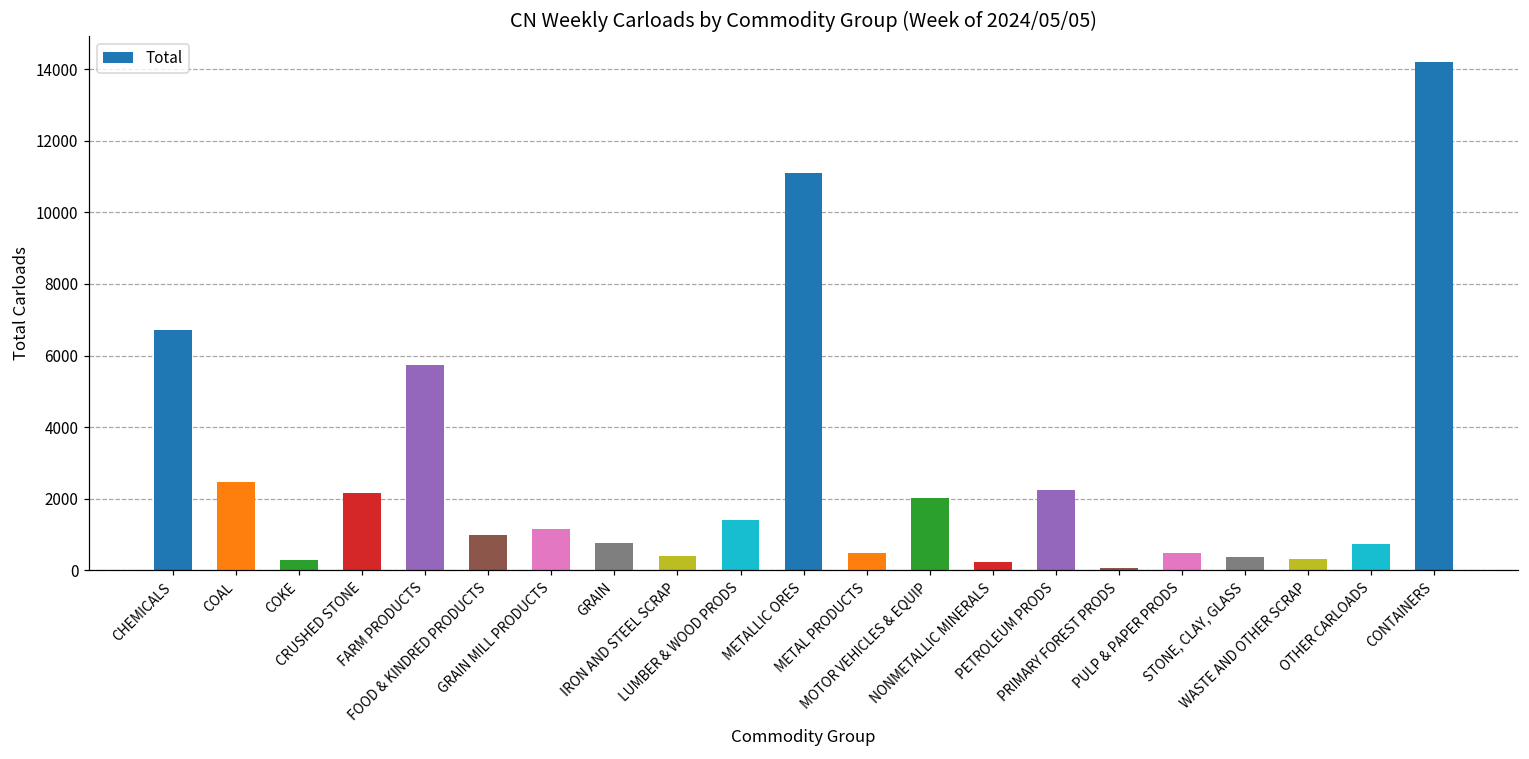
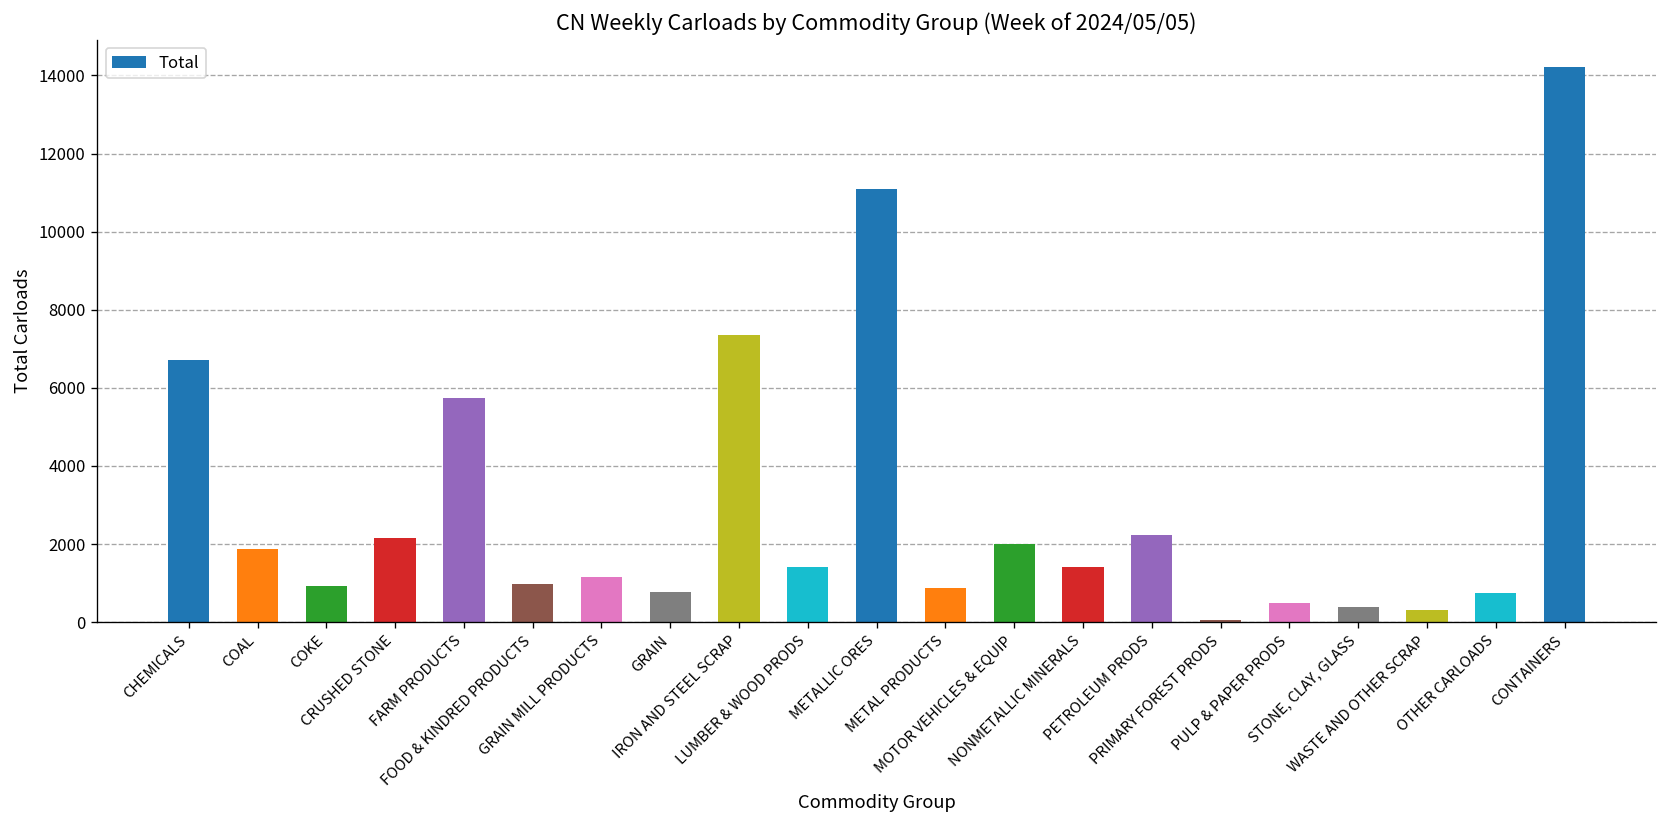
COAL: 2500 -> 1900
COKE: 300 -> 900
IRON AND STEEL SCRAP: 400 -> 7400
METAL PRODUCTS: 500 -> 900
NONMETALLIC MINERALS: 200 -> 1400
